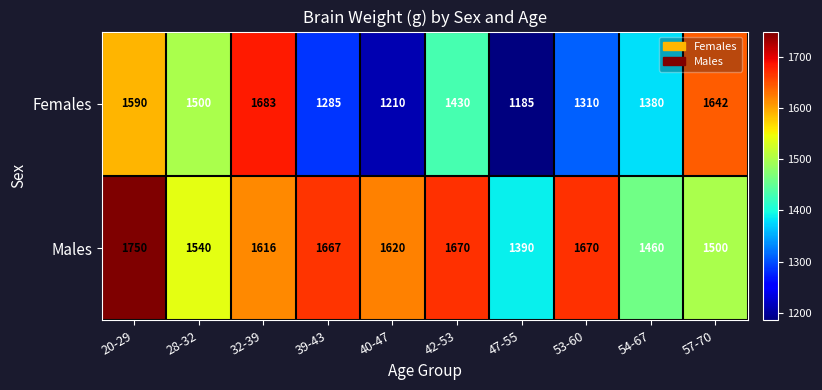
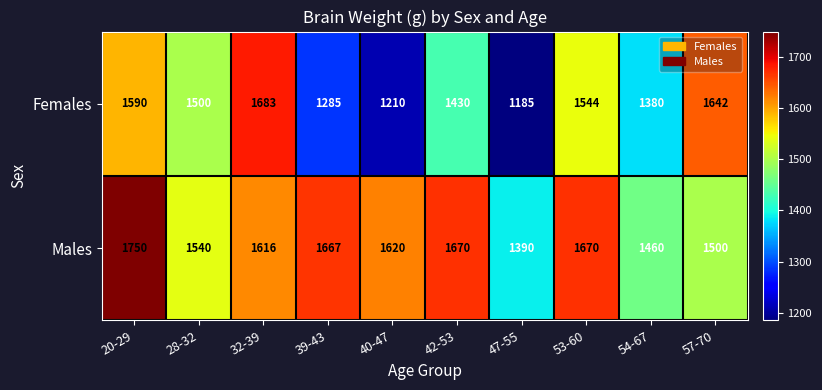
Females, 53-60: 1310 -> 1544
